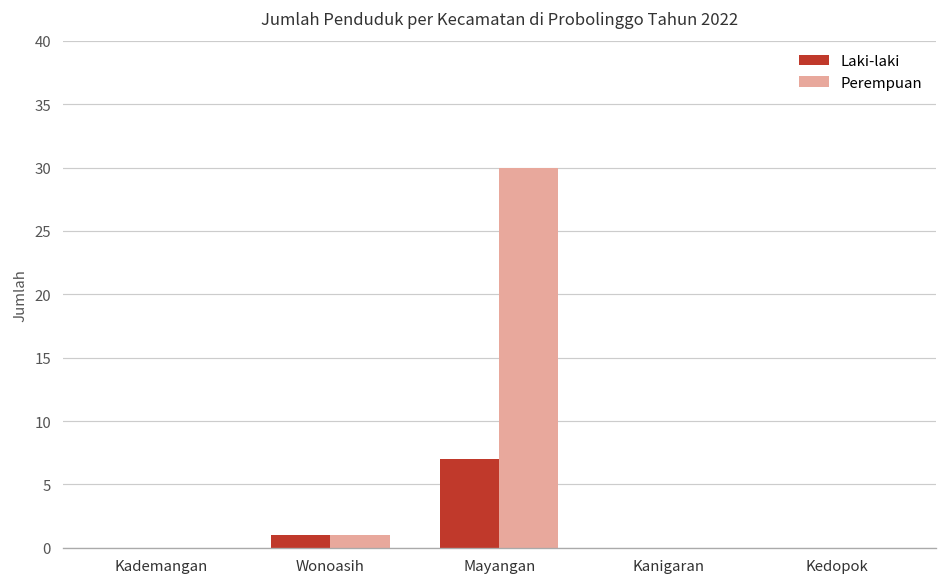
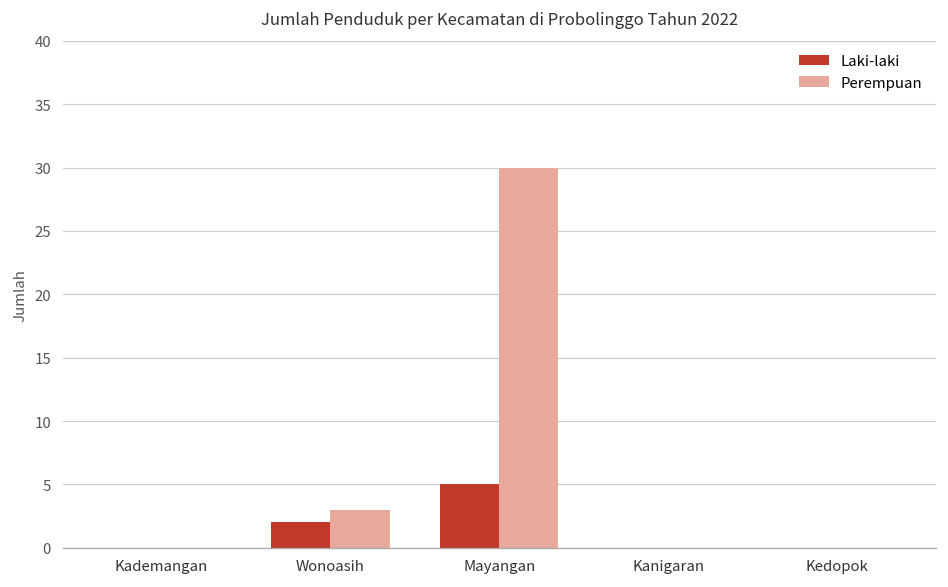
Laki-laki, Wonoasih: 1 -> 2
Perempuan, Wonoasih: 1 -> 3
Laki-laki, Mayangan: 7 -> 5
